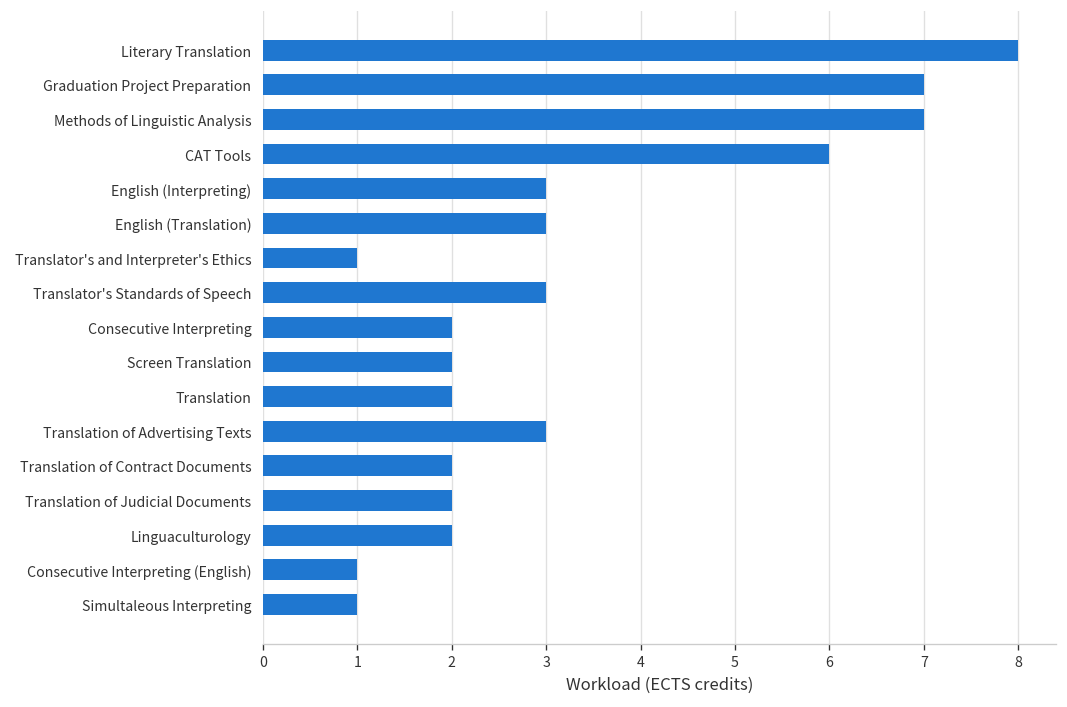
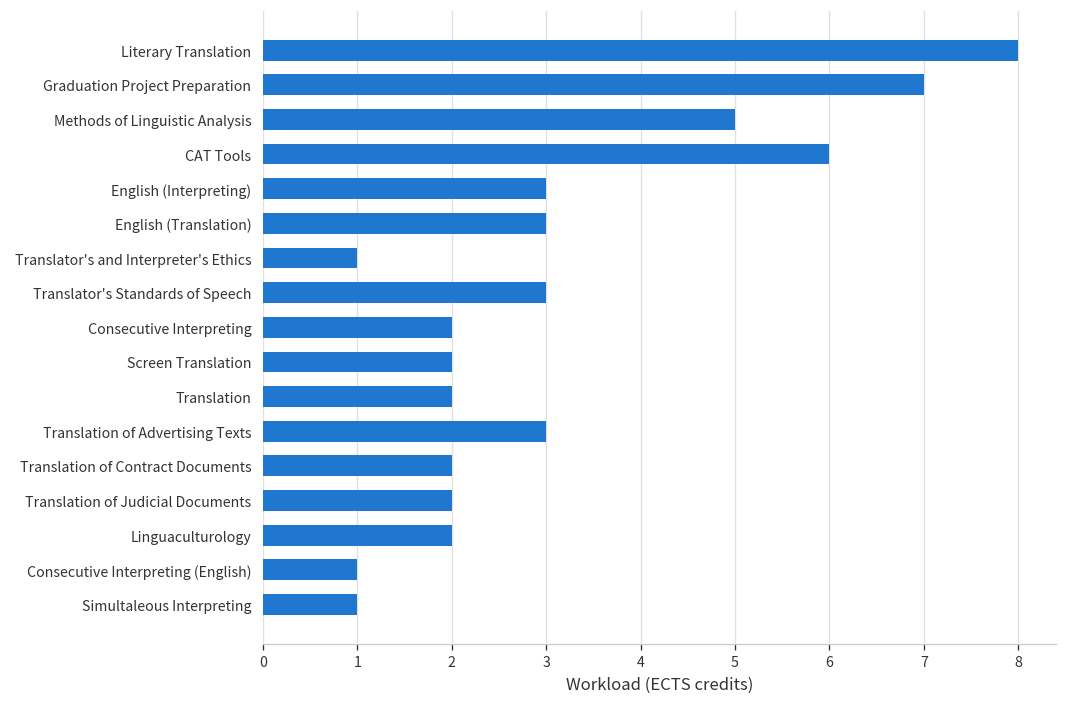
Methods of Linguistic Analysis: 7 -> 5
